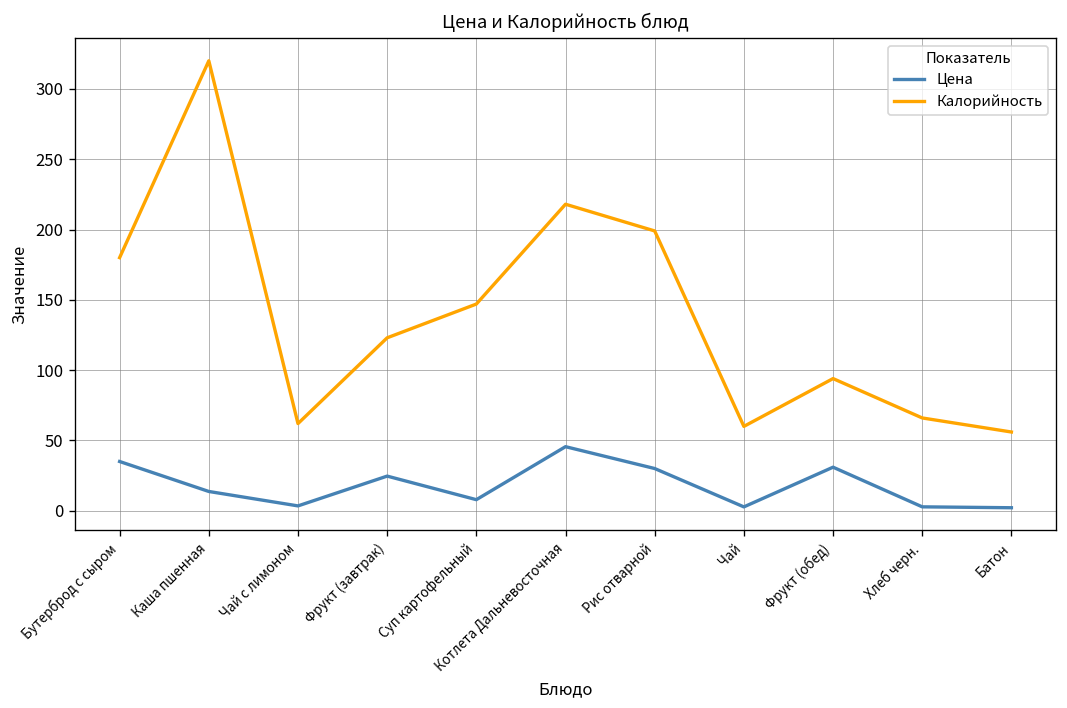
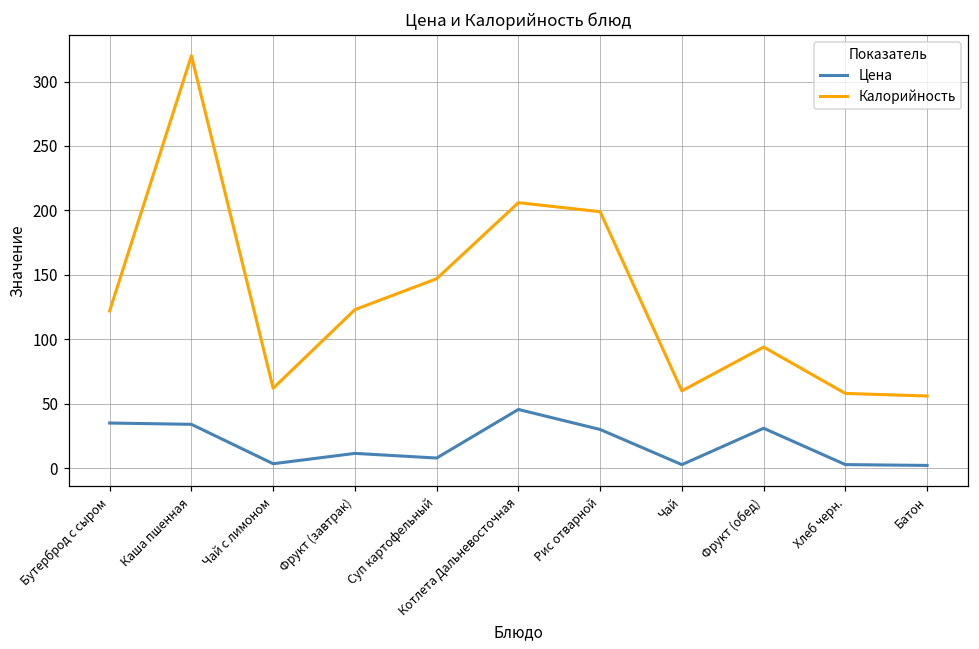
Калорийность, Бутерброд с сыром: 180 -> 122
Цена, Каша пшенная: 14 -> 34
Цена, Фрукт (завтрак): 25 -> 11
Калорийность, Котлета Дальневосточная: 218 -> 206
Калорийность, Хлеб черн.: 66 -> 58
